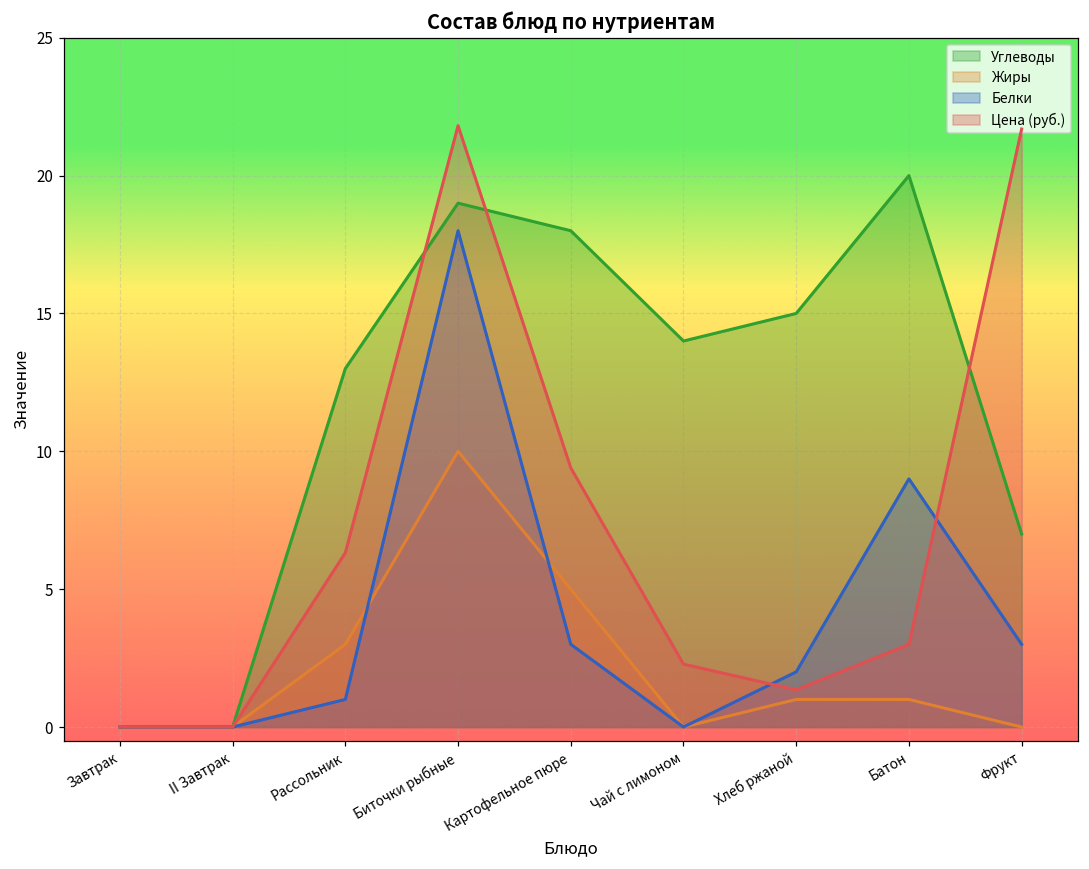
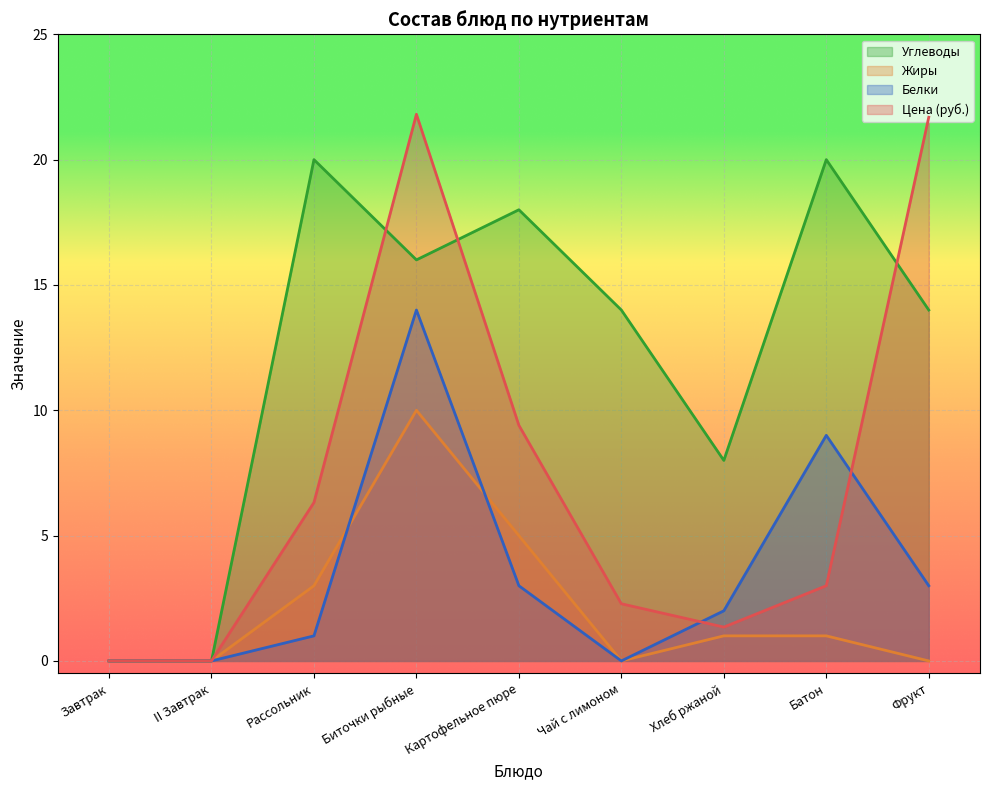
Углеводы, Рассольник: 13 -> 20
Углеводы, Биточки рыбные: 19 -> 16
Белки, Биточки рыбные: 18 -> 14
Углеводы, Хлеб ржаной: 15 -> 8
Углеводы, Фрукт: 7 -> 14
